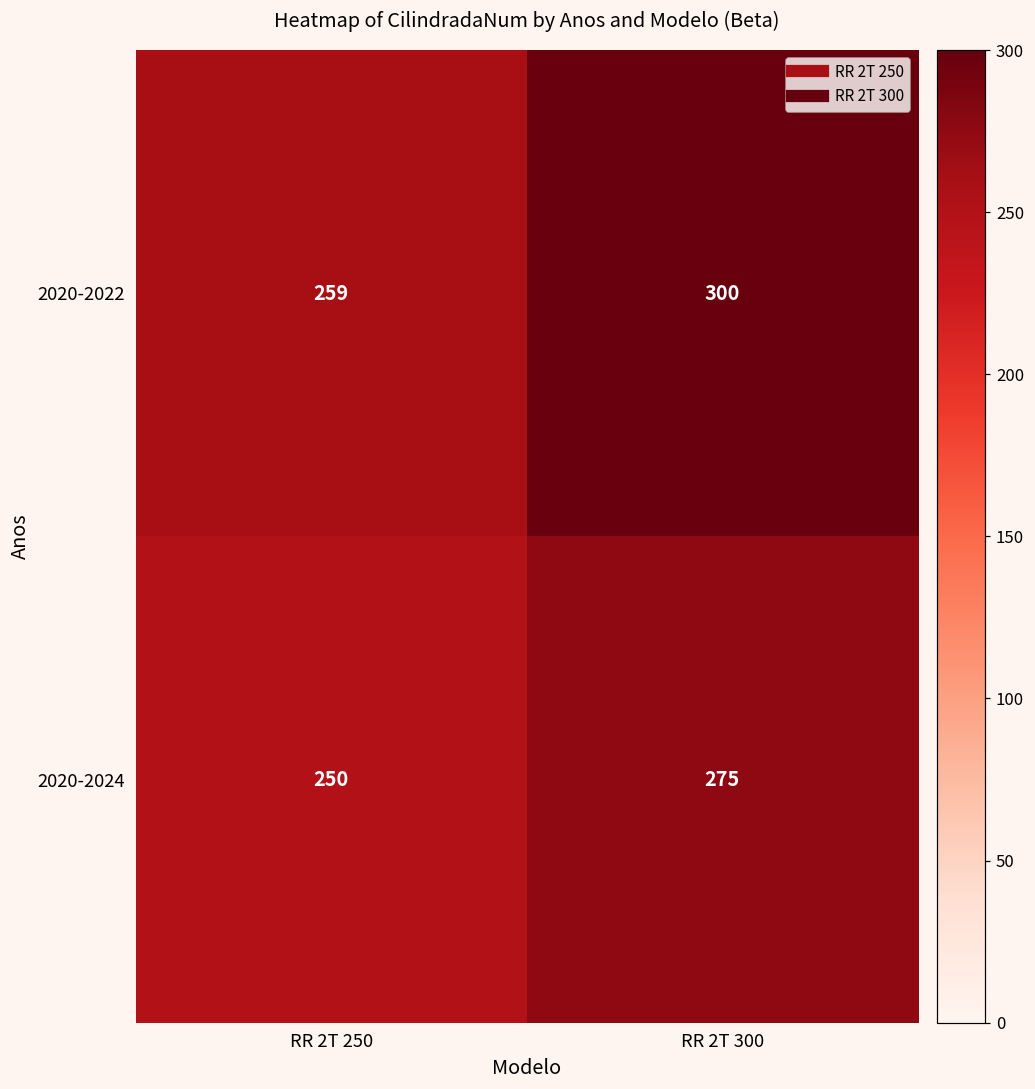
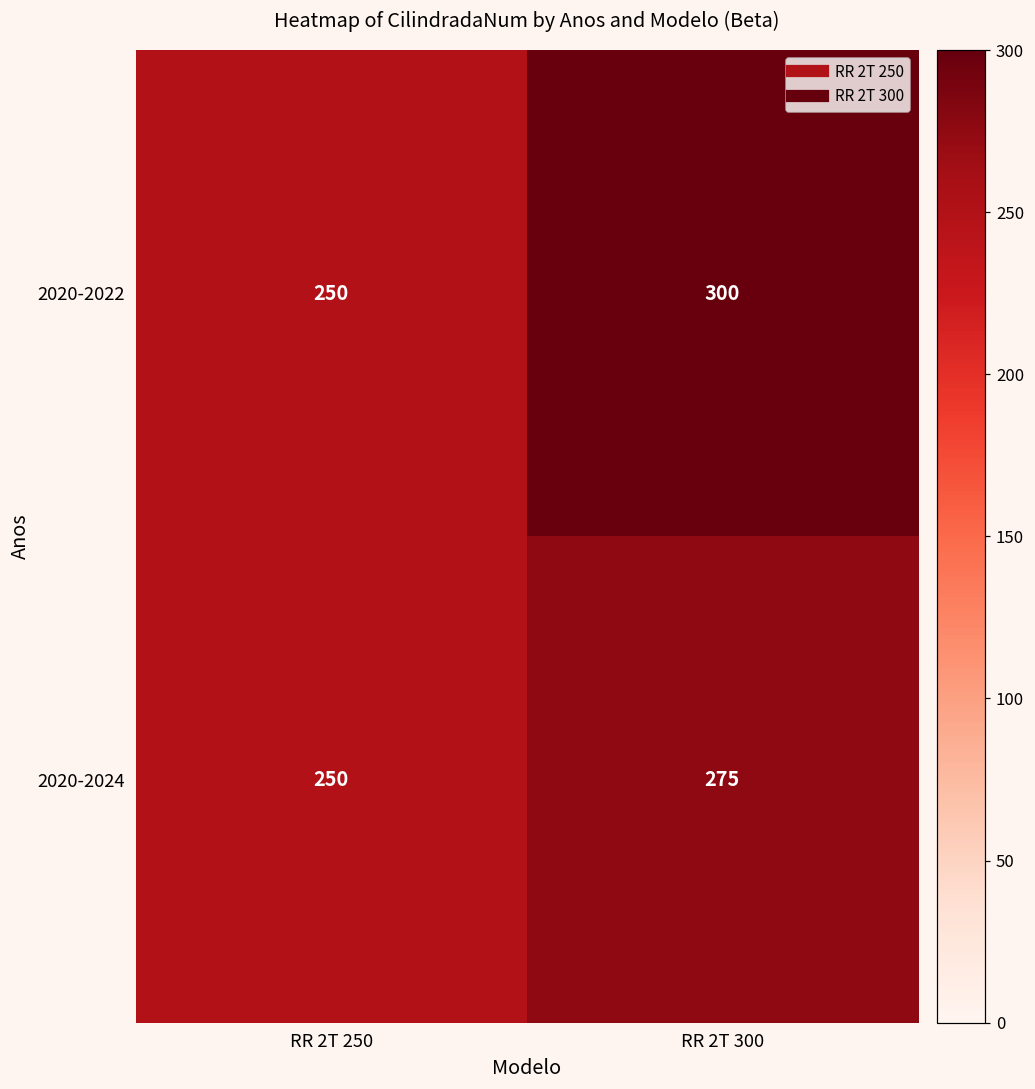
2020-2022, RR 2T 250: 259 -> 250
